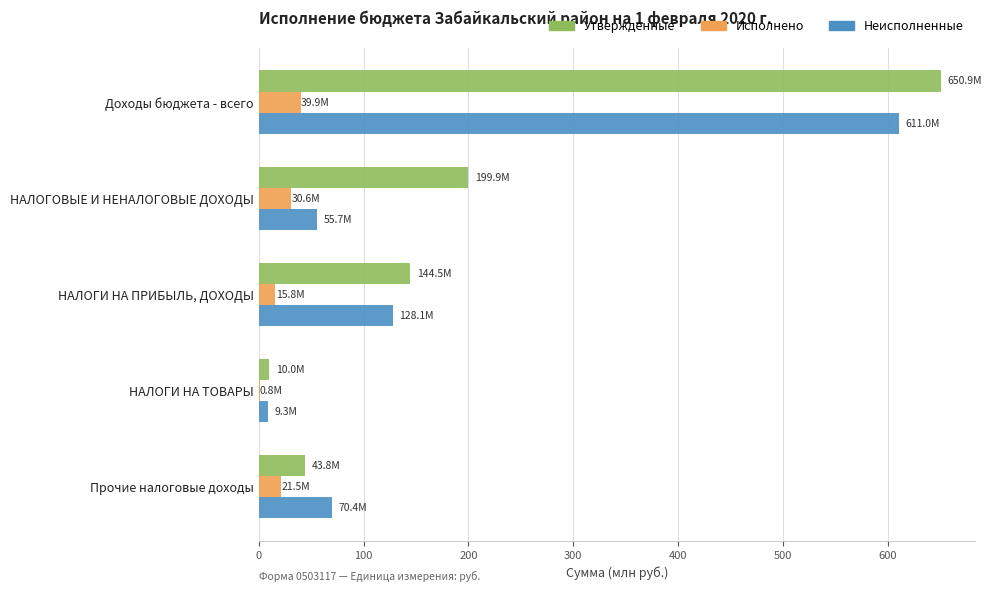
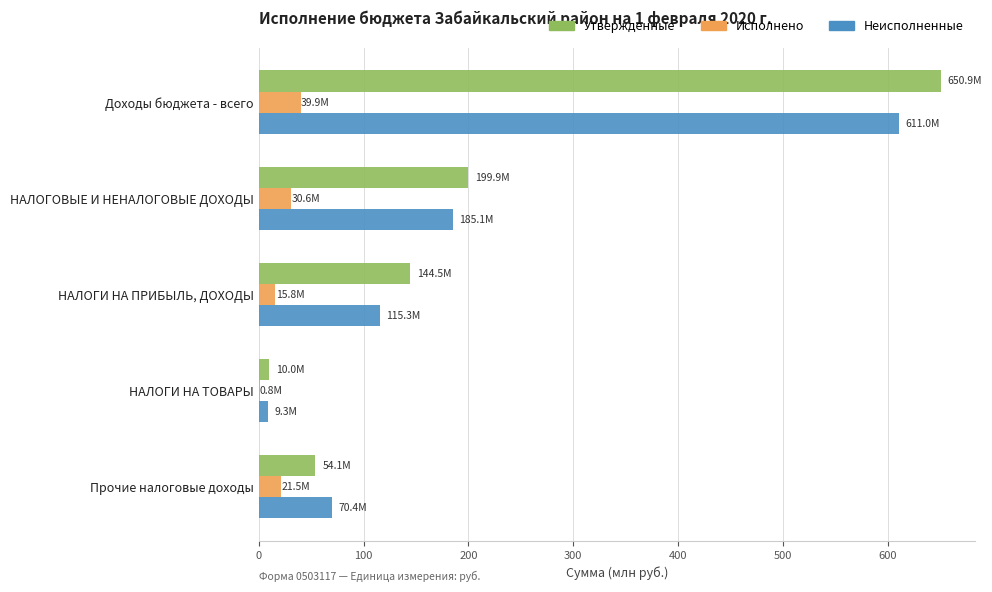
Неисполненные, НАЛОГОВЫЕ И НЕНАЛОГОВЫЕ ДОХОДЫ: 55.7M -> 185.1M
Неисполненные, НАЛОГИ НА ПРИБЫЛЬ, ДОХОДЫ: 128.1M -> 115.3M
Утвержденные, Прочие налоговые доходы: 43.8M -> 54.1M
